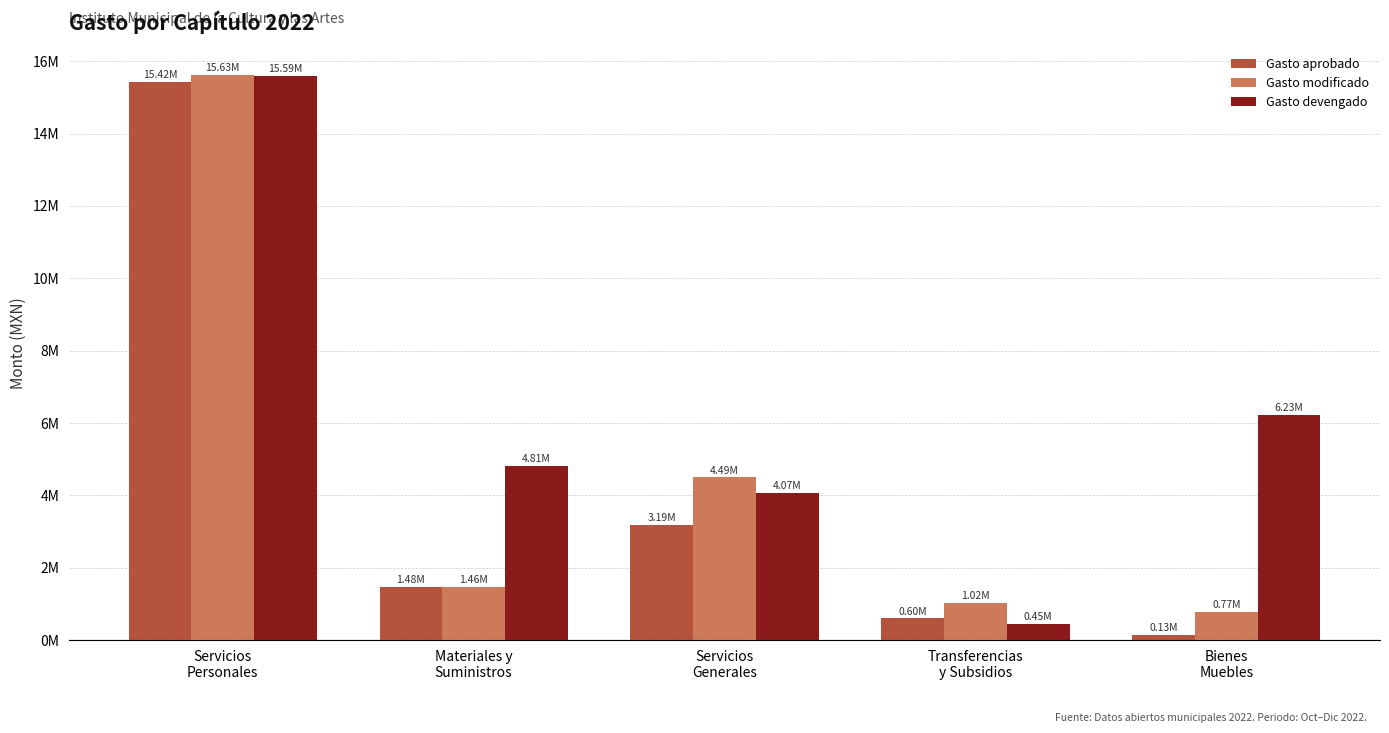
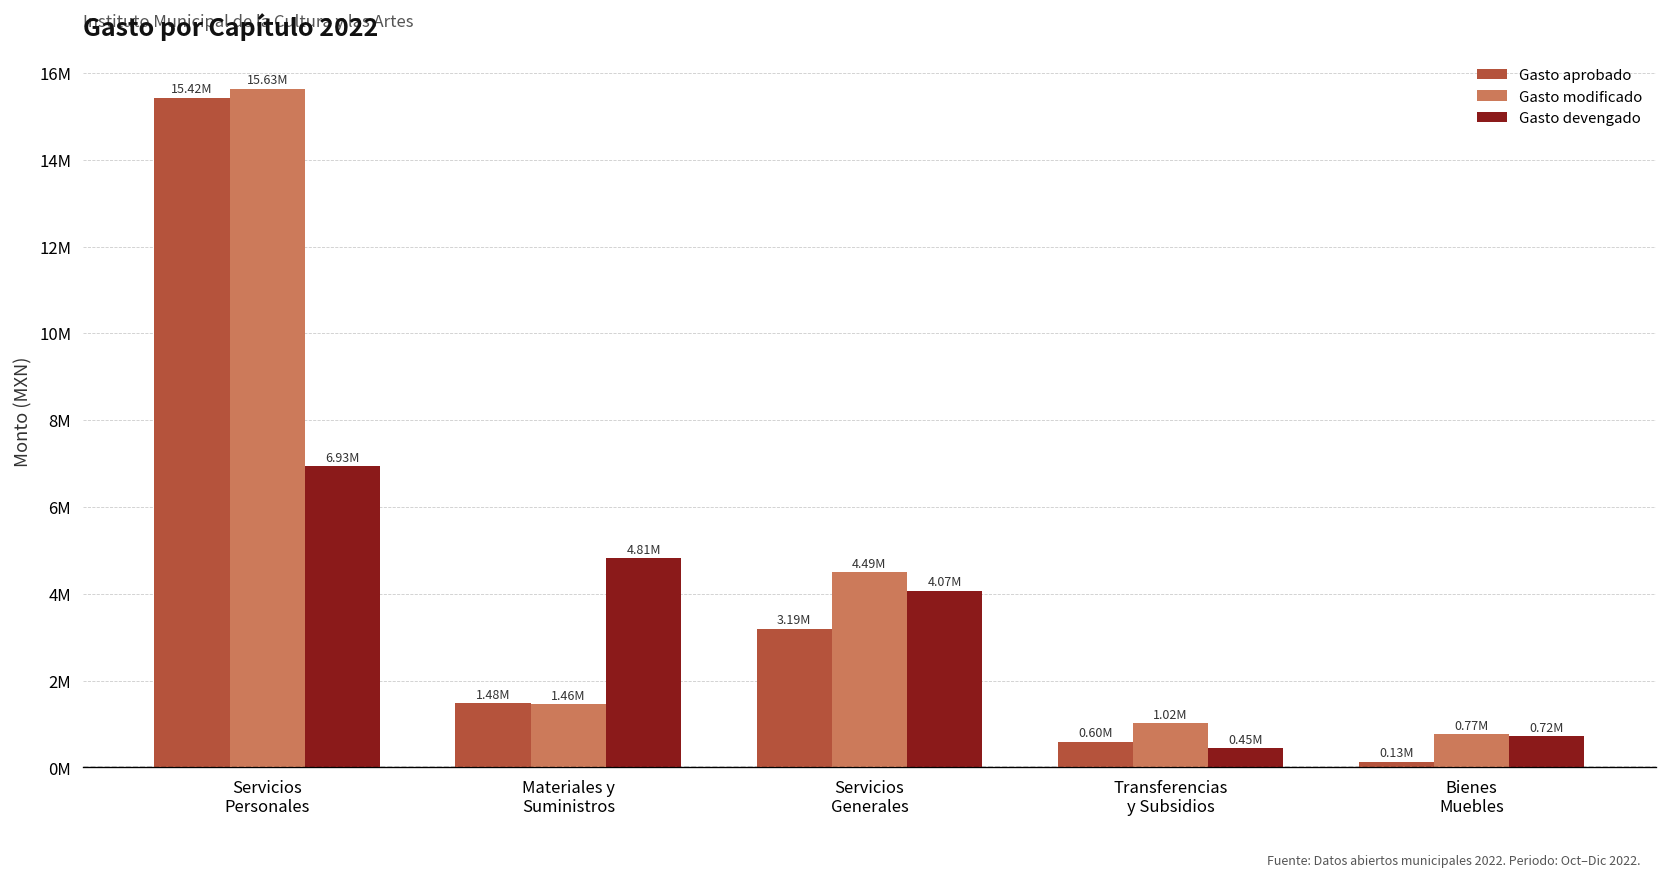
Gasto devengado, Servicios Personales: 15.59M -> 6.93M
Gasto devengado, Bienes Muebles: 6.23M -> 0.72M
